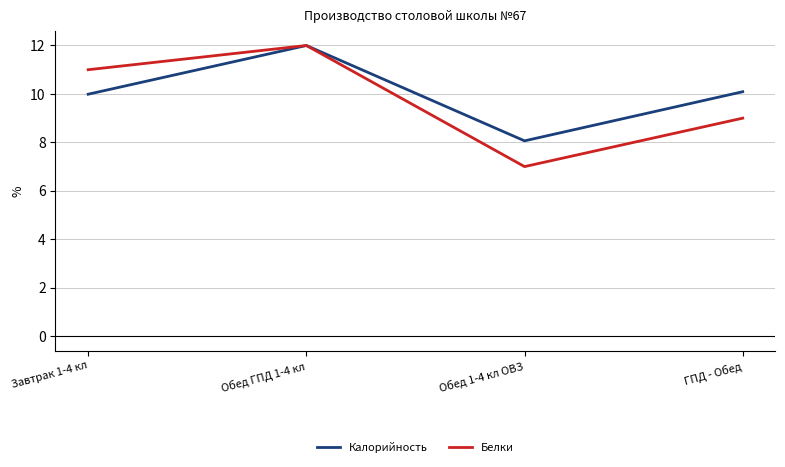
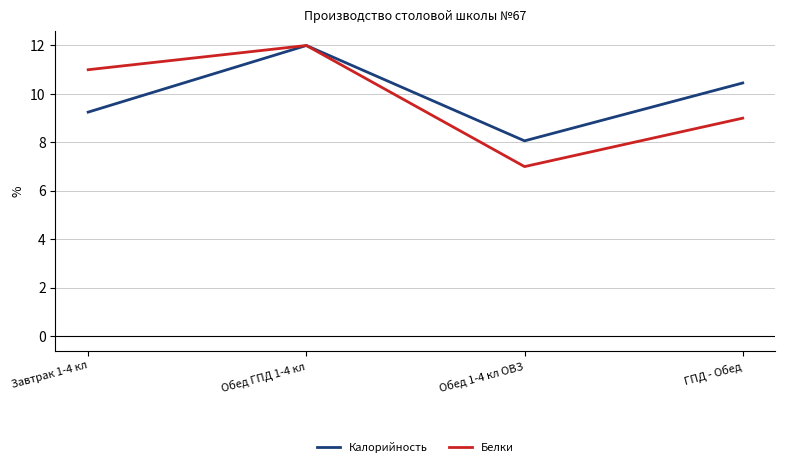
Калорийность, Завтрак 1-4 кл: 10.0 -> 9.2
Калорийность, ГПД - Обед: 10.1 -> 10.5
